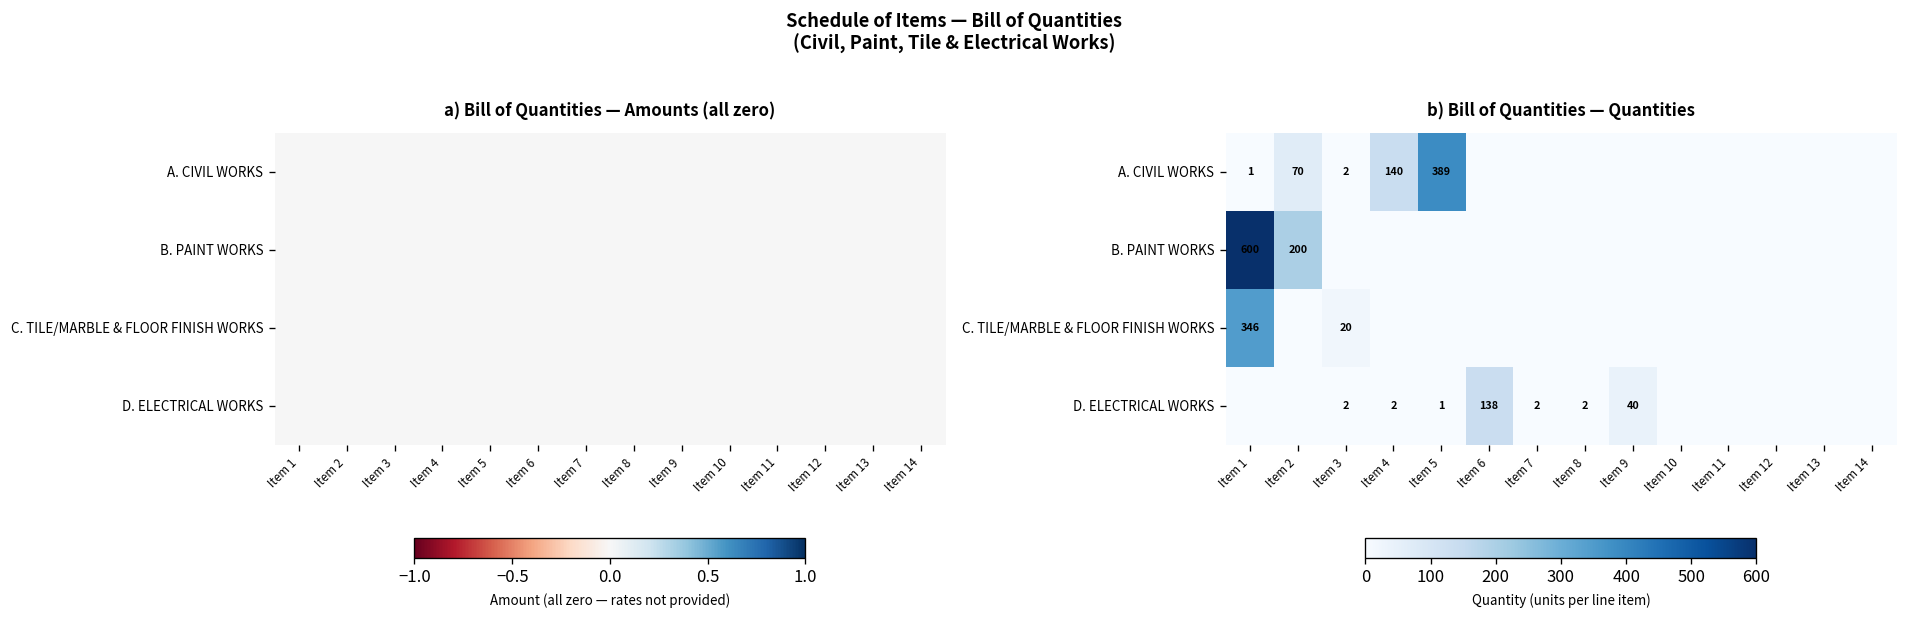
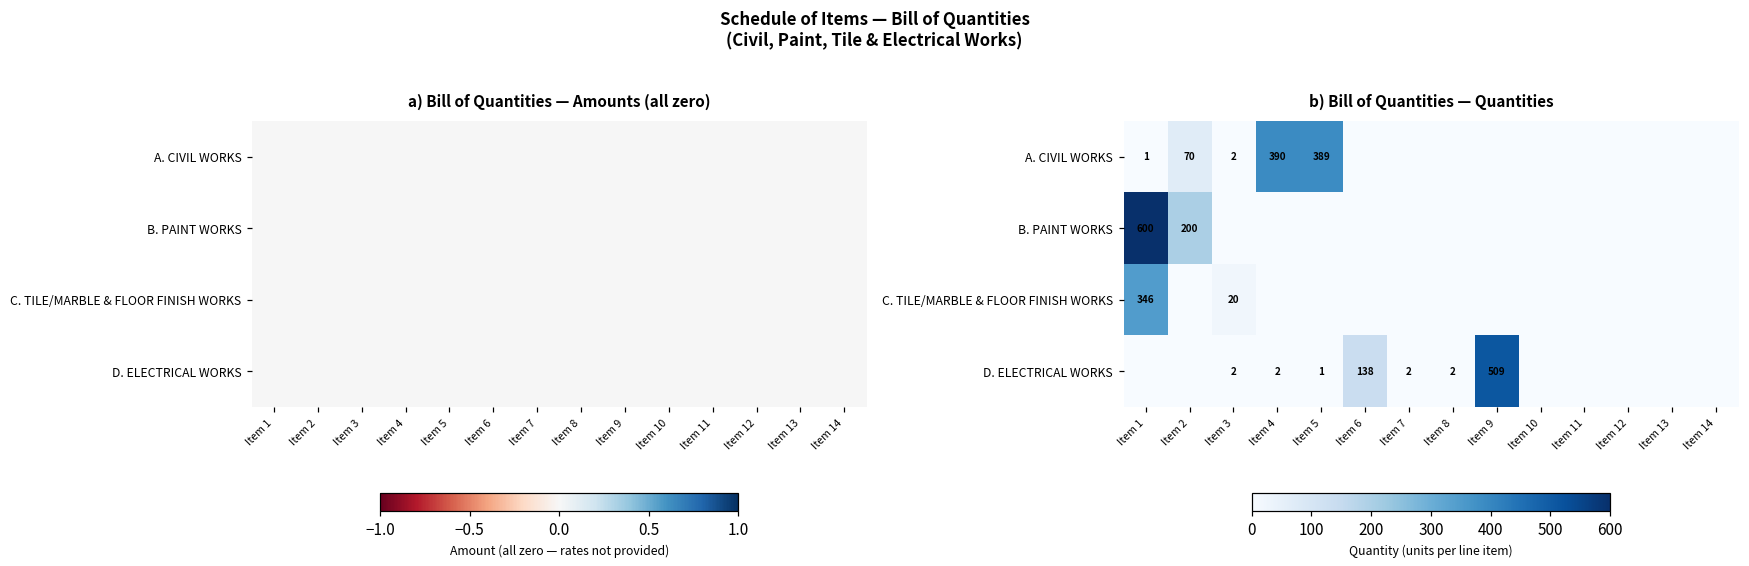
b) Bill of Quantities — Quantities, A. CIVIL WORKS, Item 4: 140 -> 390
b) Bill of Quantities — Quantities, D. ELECTRICAL WORKS, Item 9: 40 -> 509
